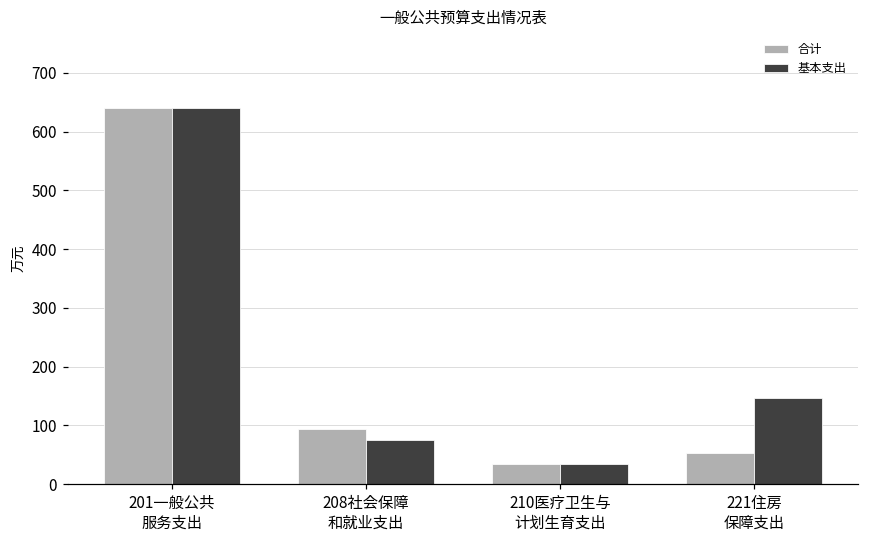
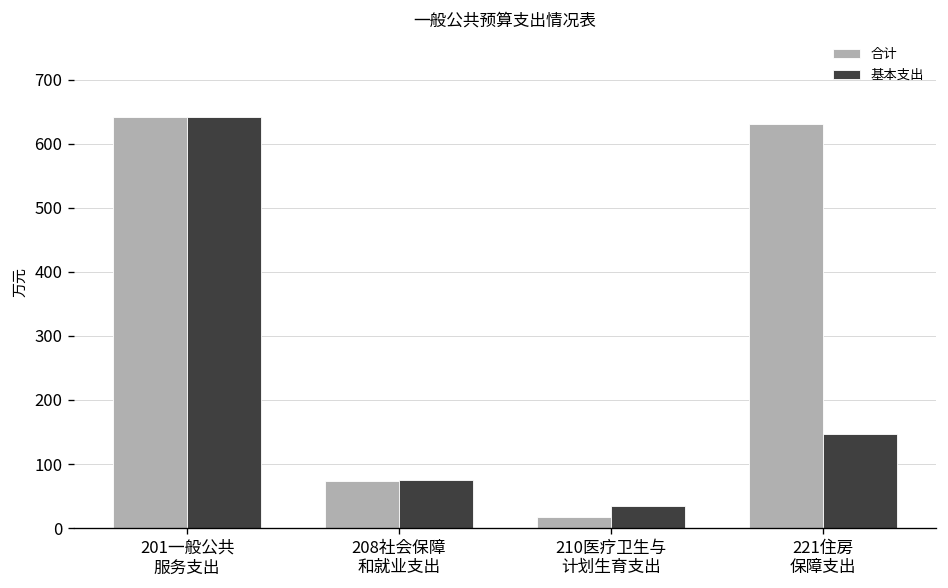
合计, 208社会保障 和就业支出: 90 -> 70
合计, 210医疗卫生与 计划生育支出: 30 -> 20
合计, 221住房 保障支出: 50 -> 630
